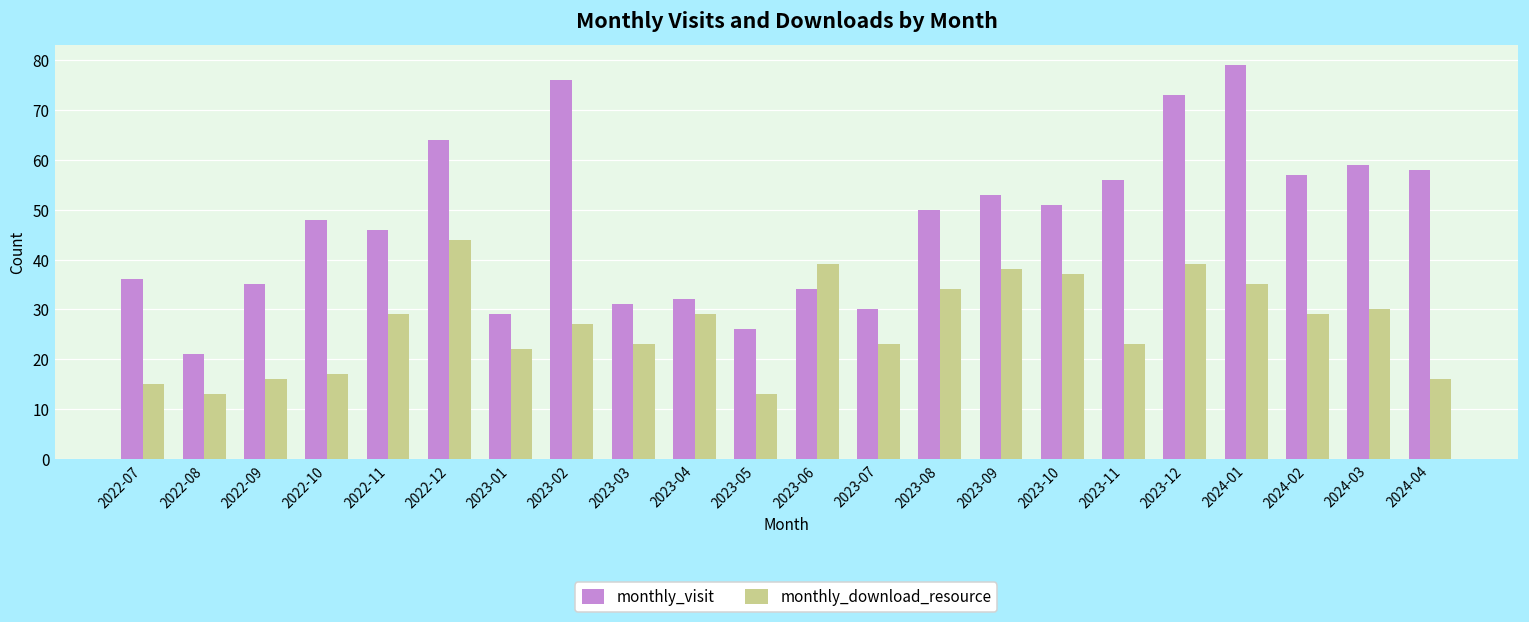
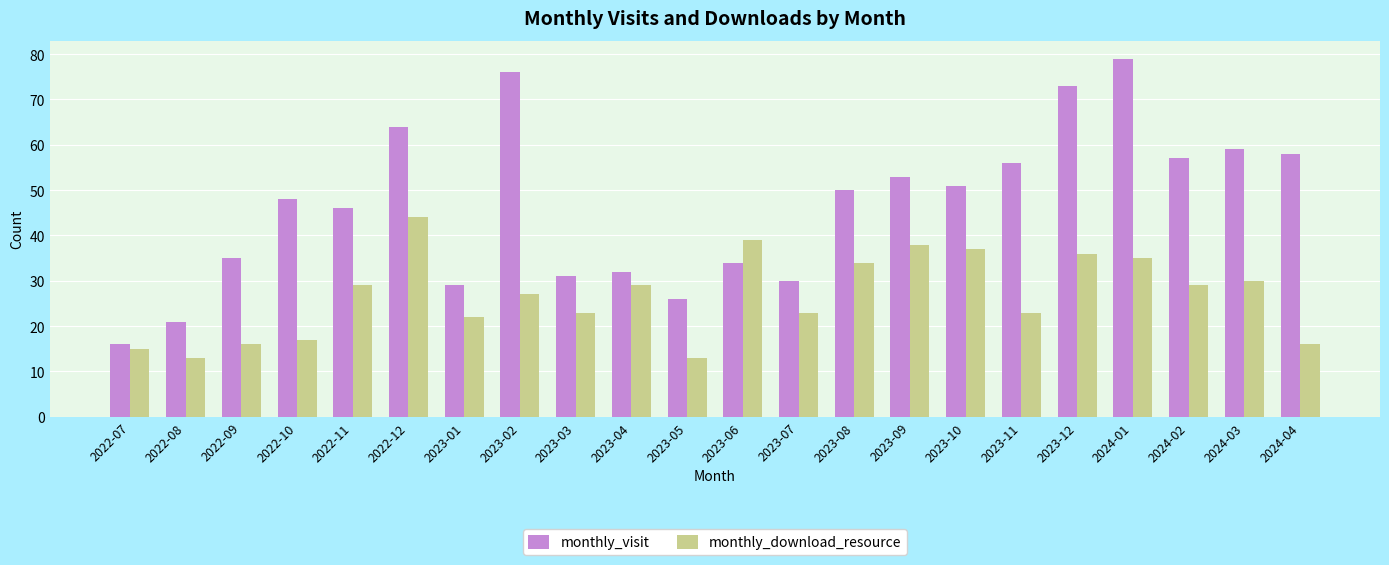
monthly_visit, 2022-07: 36 -> 16
monthly_download_resource, 2023-12: 39 -> 36
